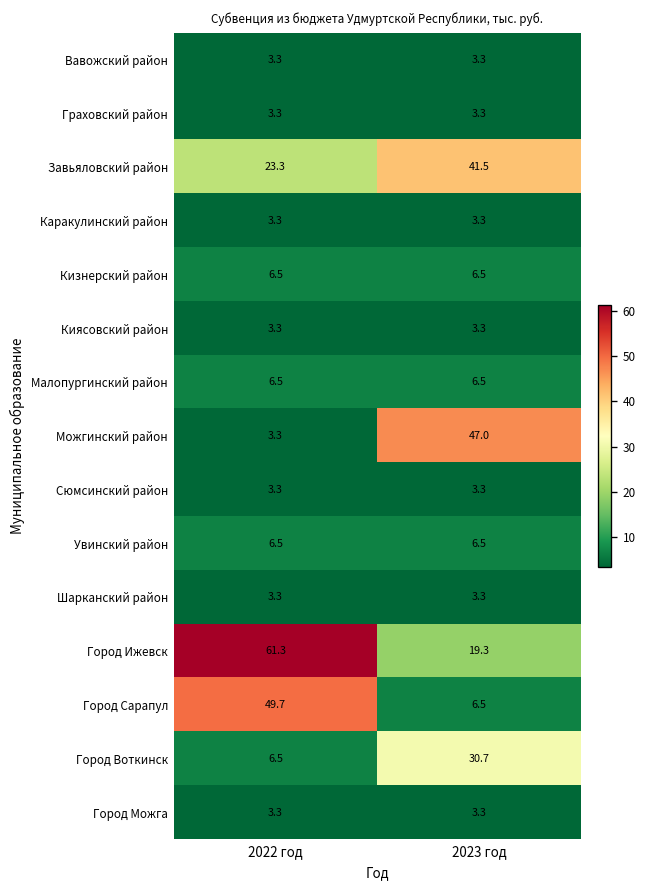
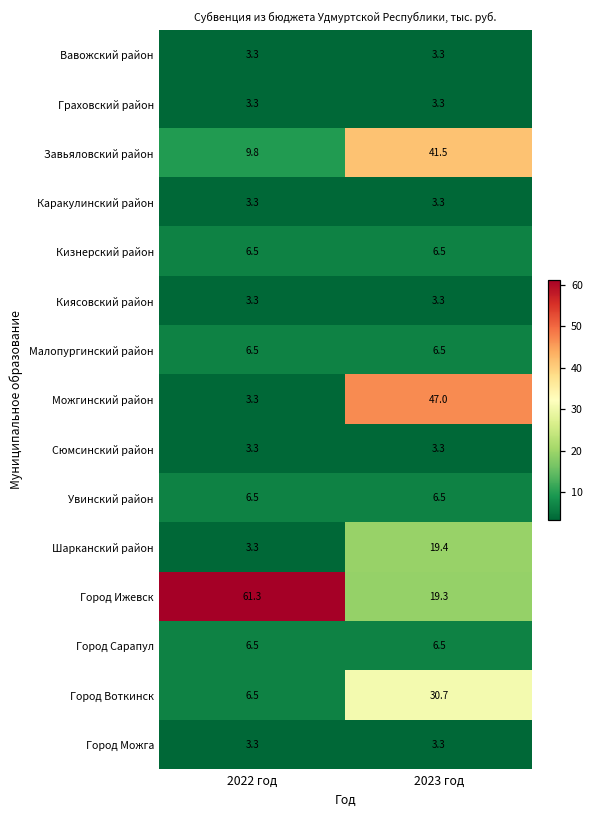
Завьяловский район, 2022 год: 23.3 -> 9.8
Шарканский район, 2023 год: 3.3 -> 19.4
Город Сарапул, 2022 год: 49.7 -> 6.5
